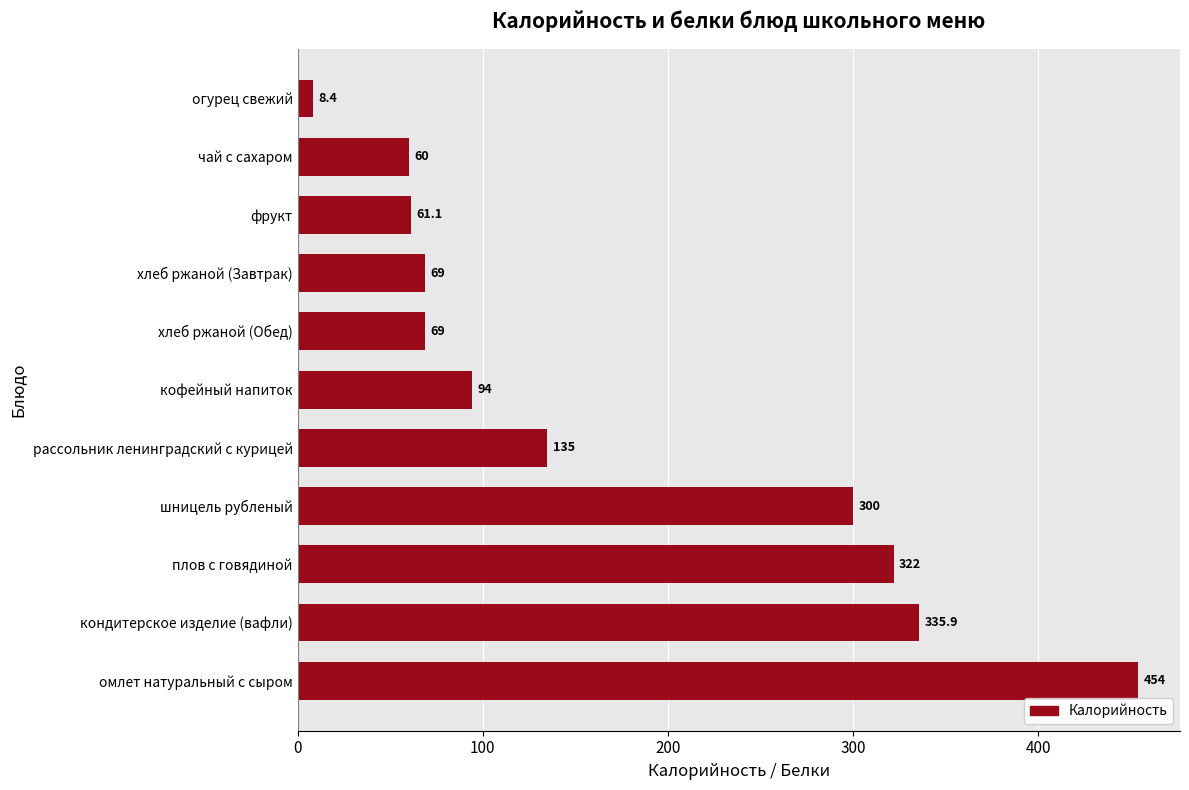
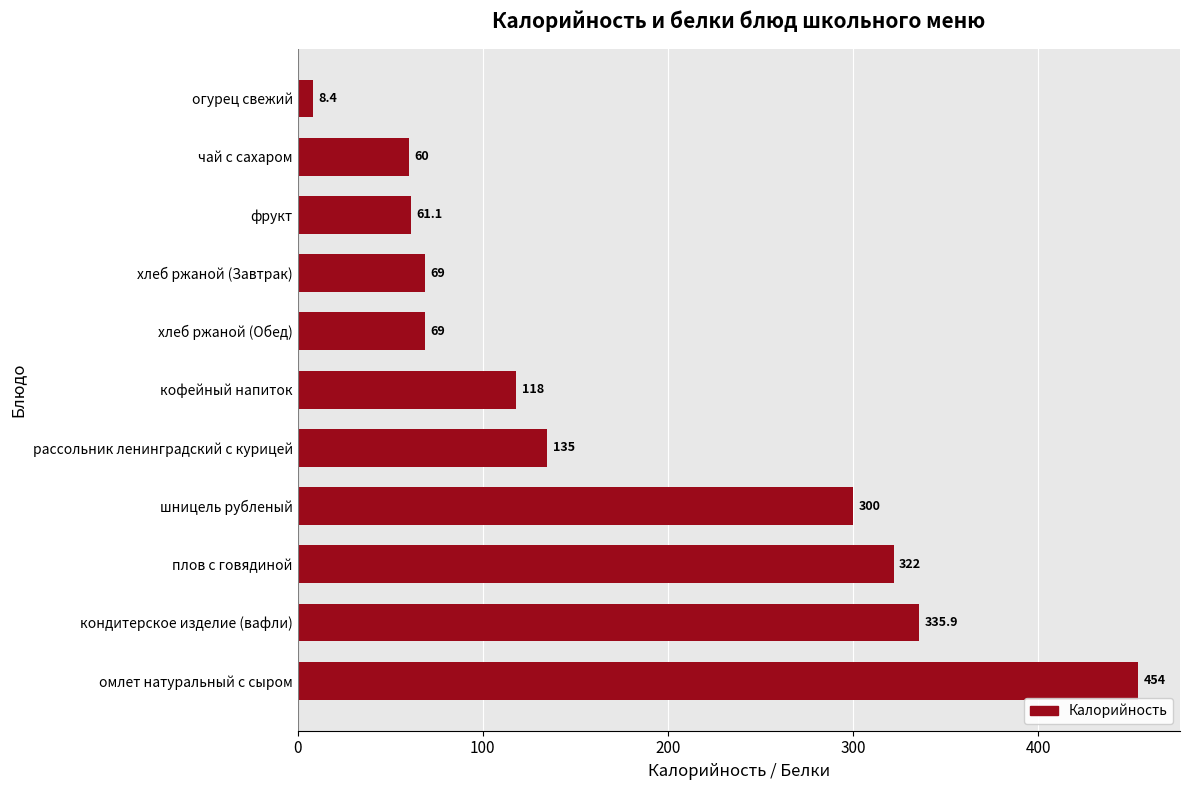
кофейный напиток: 94 -> 118
